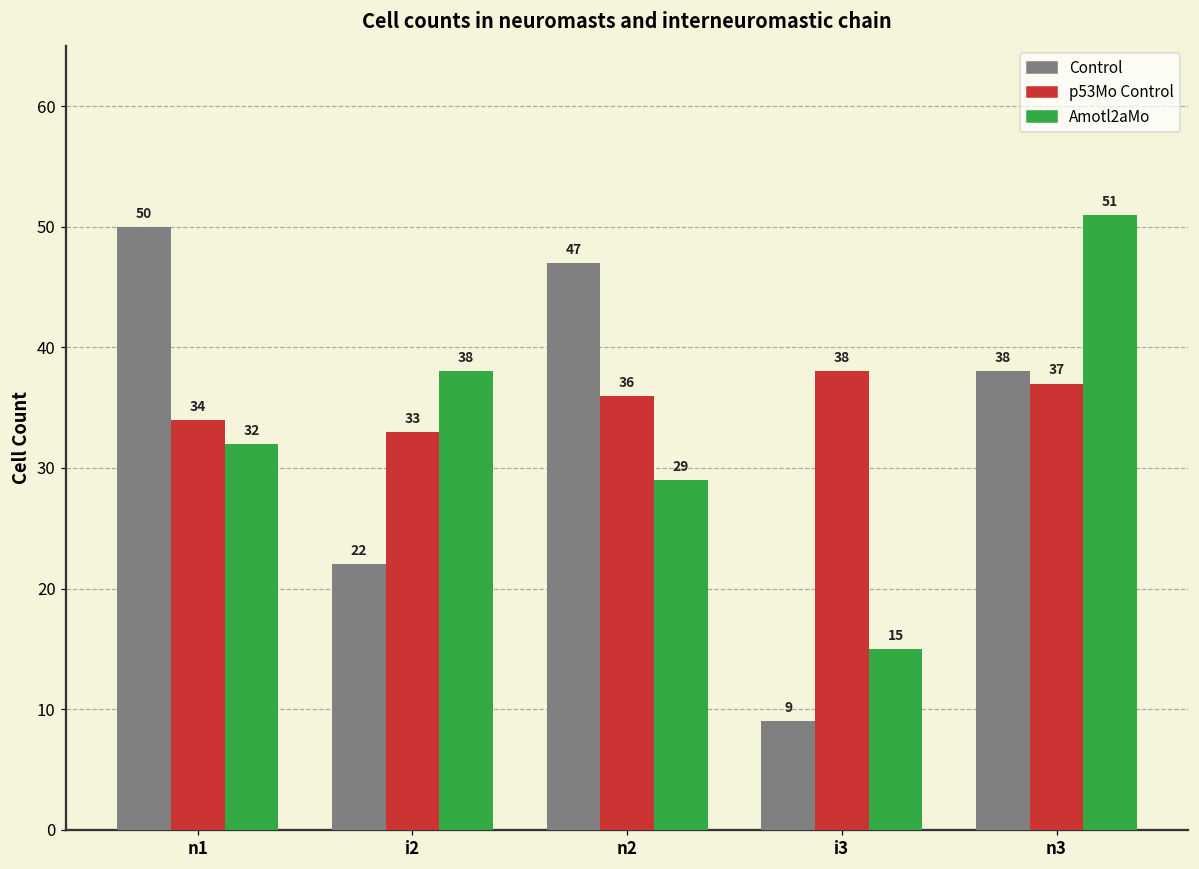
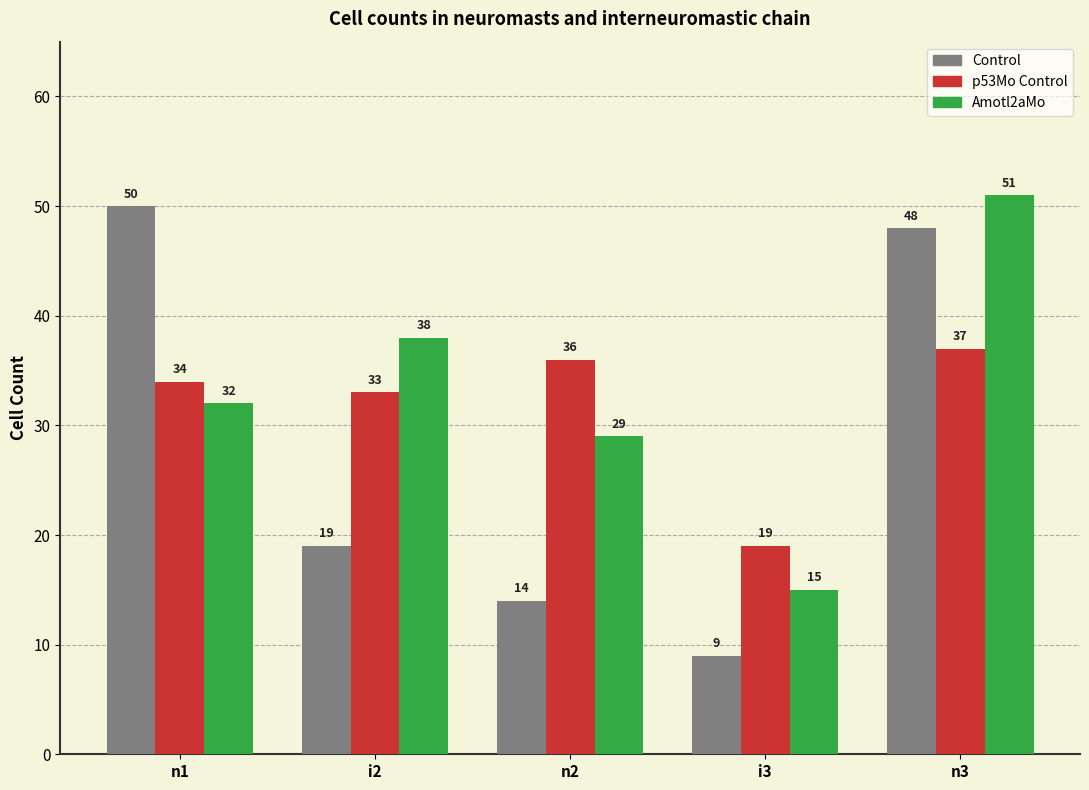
Control, i2: 22 -> 19
Control, n2: 47 -> 14
p53Mo Control, i3: 38 -> 19
Control, n3: 38 -> 48
